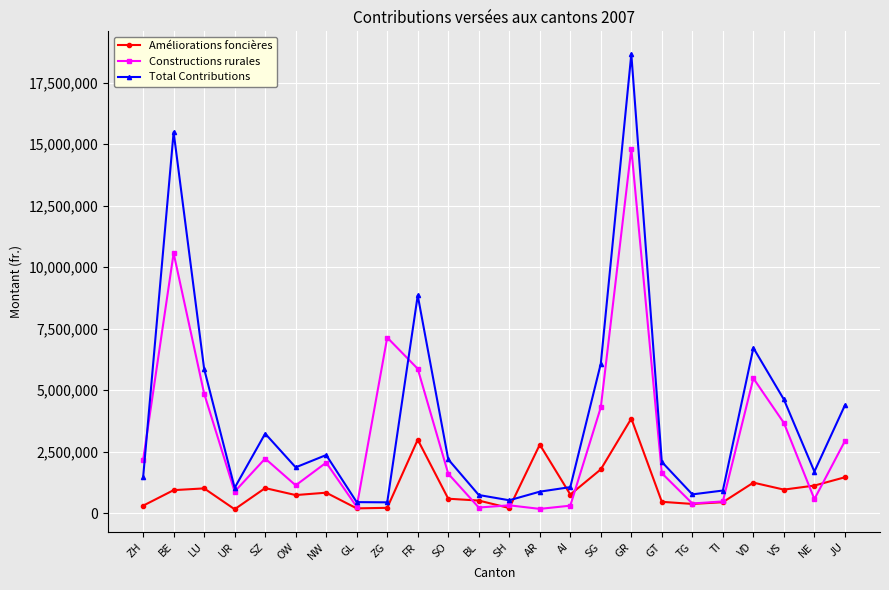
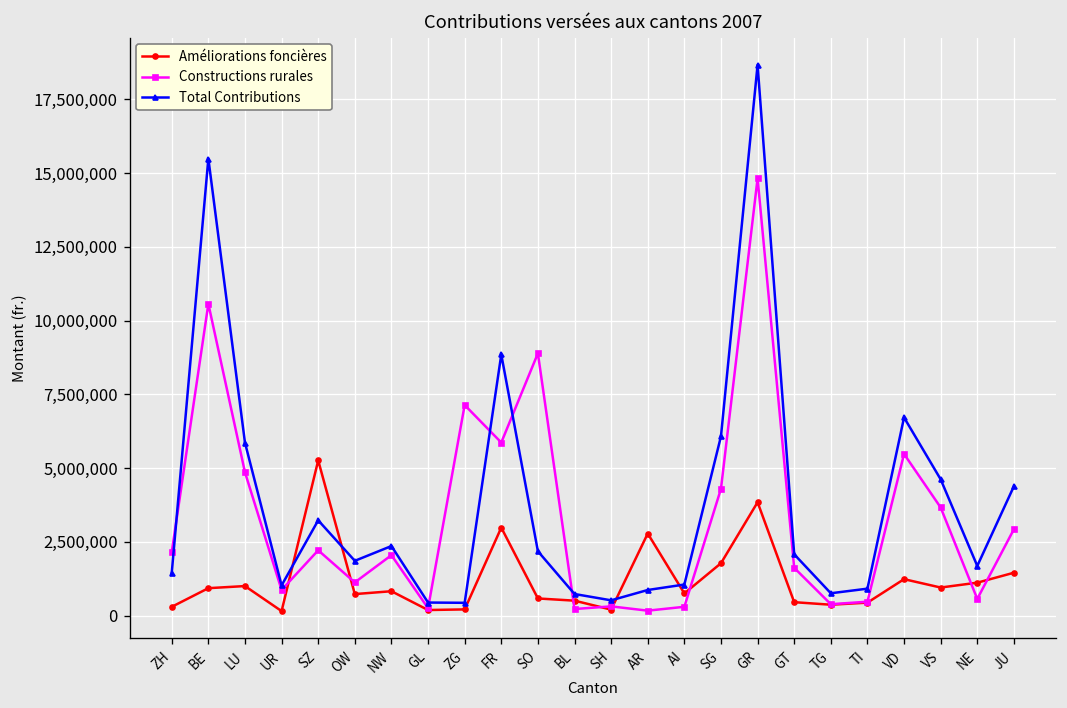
Améliorations foncières, SZ: 1,000,000 -> 5,300,000
Constructions rurales, SO: 1,600,000 -> 8,900,000
